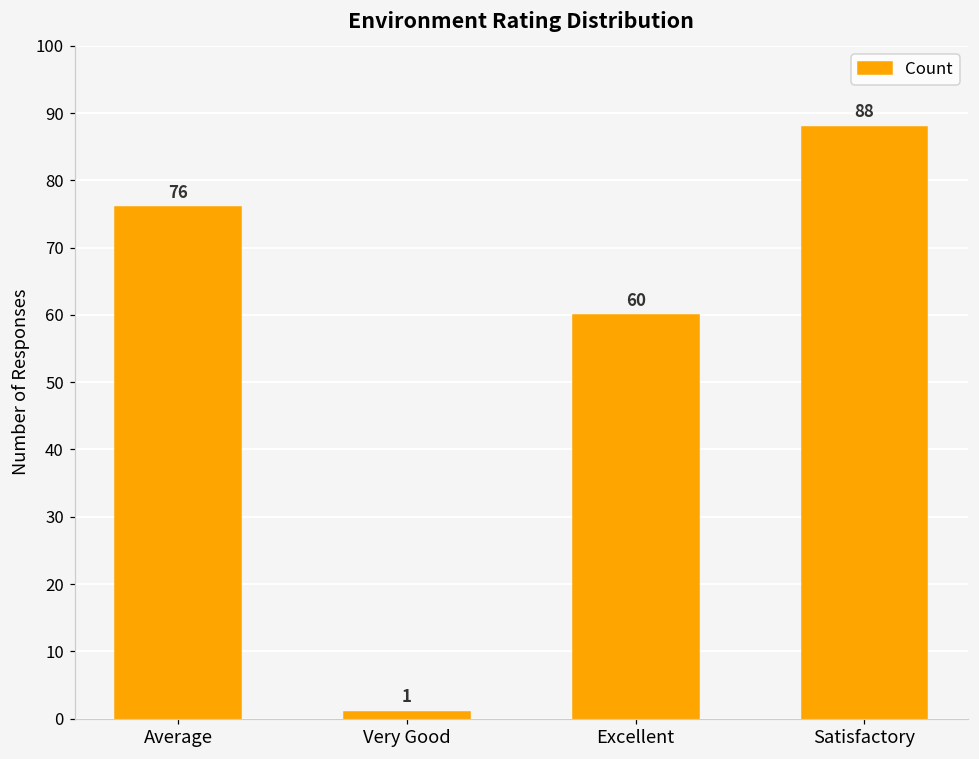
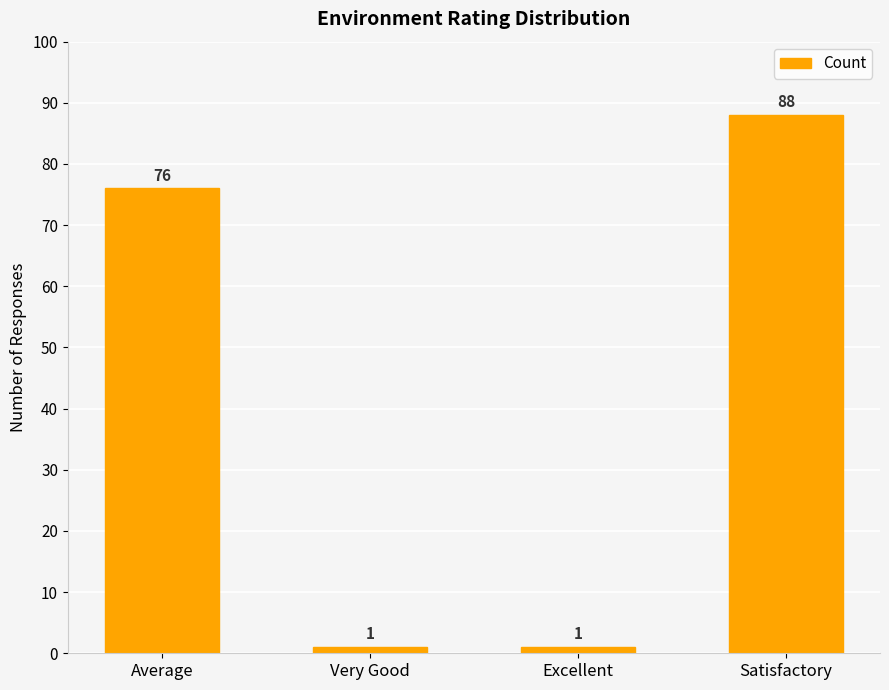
Excellent: 60 -> 1
